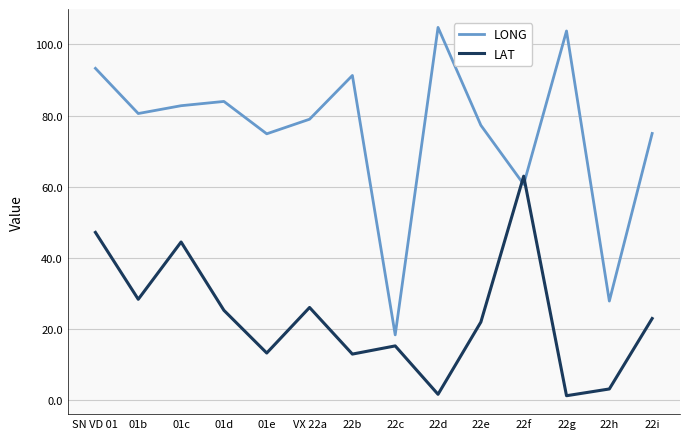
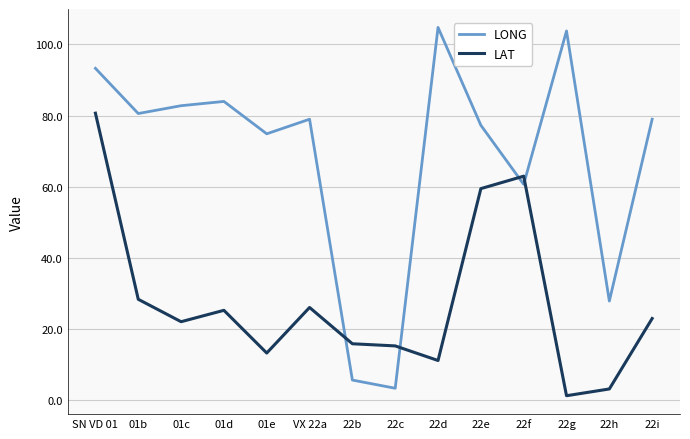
LAT, SN VD 01: 47 -> 81
LAT, 01c: 45 -> 22
LONG, 22b: 91 -> 6
LAT, 22b: 13 -> 16
LONG, 22c: 18 -> 3
LAT, 22d: 2 -> 11
LAT, 22e: 22 -> 60
LONG, 22i: 75 -> 79
